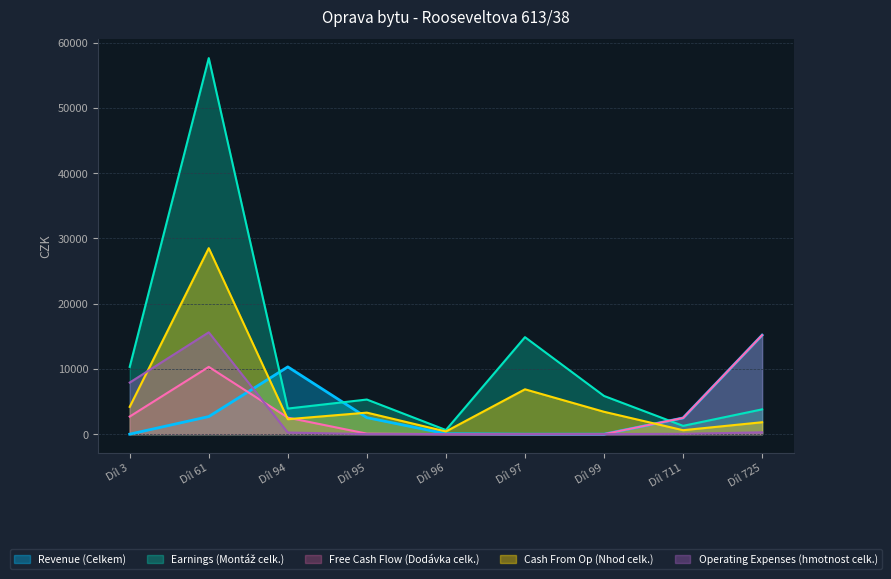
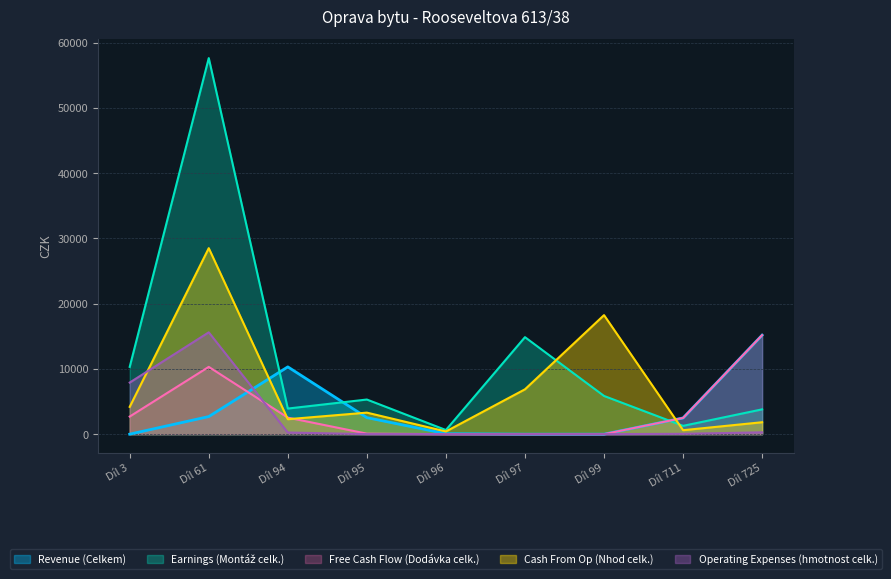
Cash From Op (Nhod celk.), Díl 99: 3000 -> 18000
